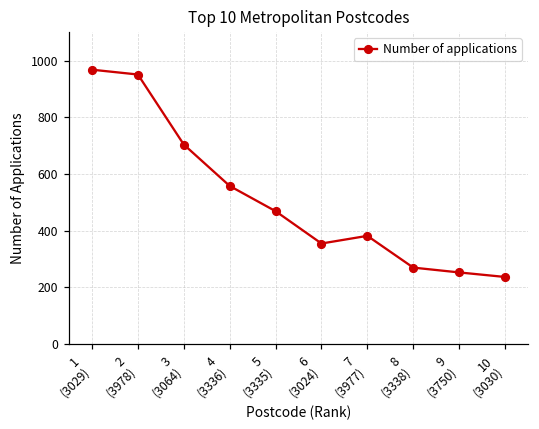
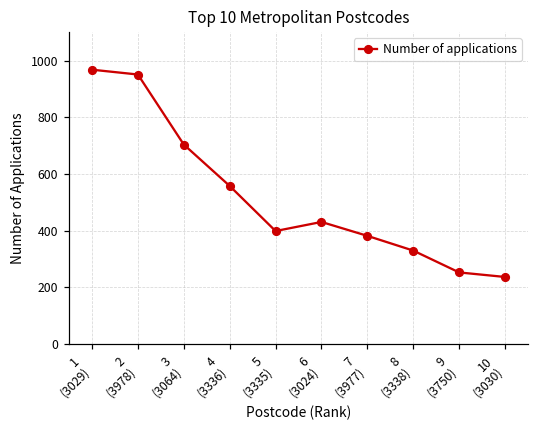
5 (3335): 470 -> 400
6 (3024): 360 -> 430
8 (3338): 270 -> 330
